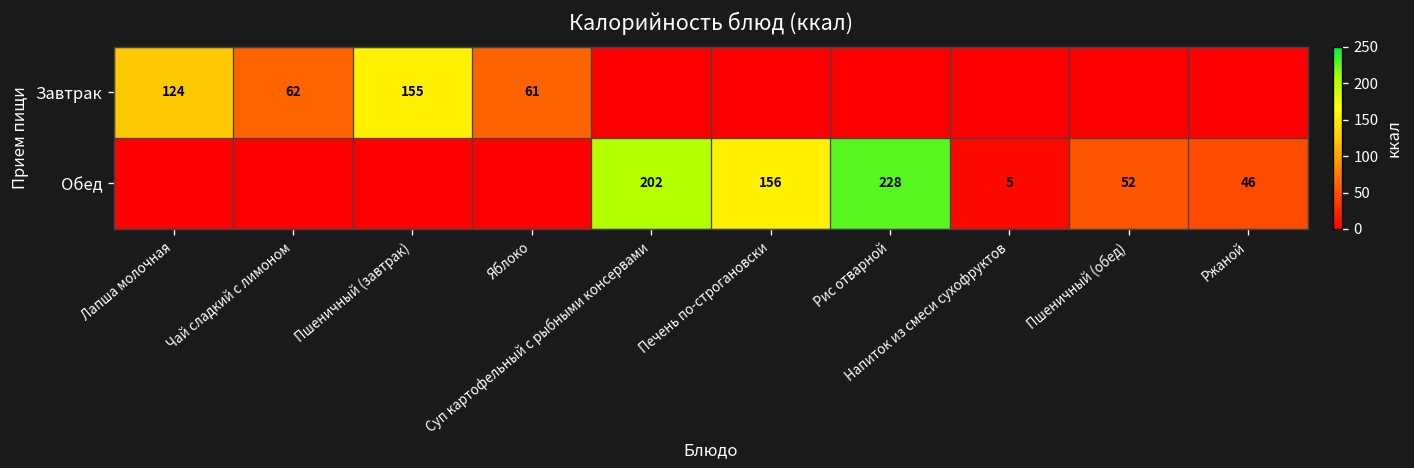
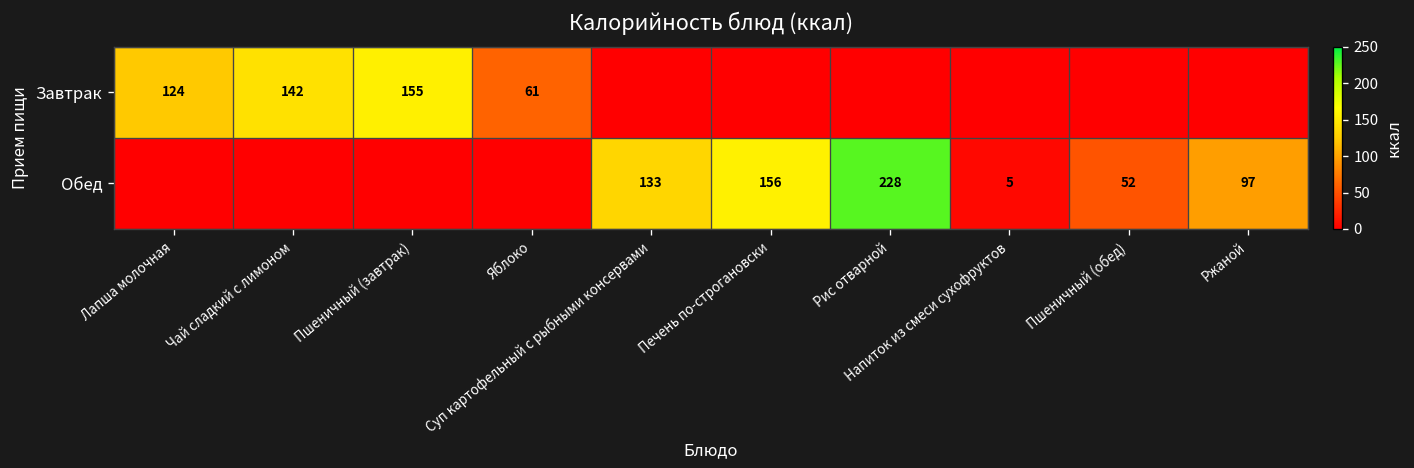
Завтрак, Чай сладкий с лимоном: 62 -> 142
Обед, Суп картофельный с рыбными консервами: 202 -> 133
Обед, Ржаной: 46 -> 97
